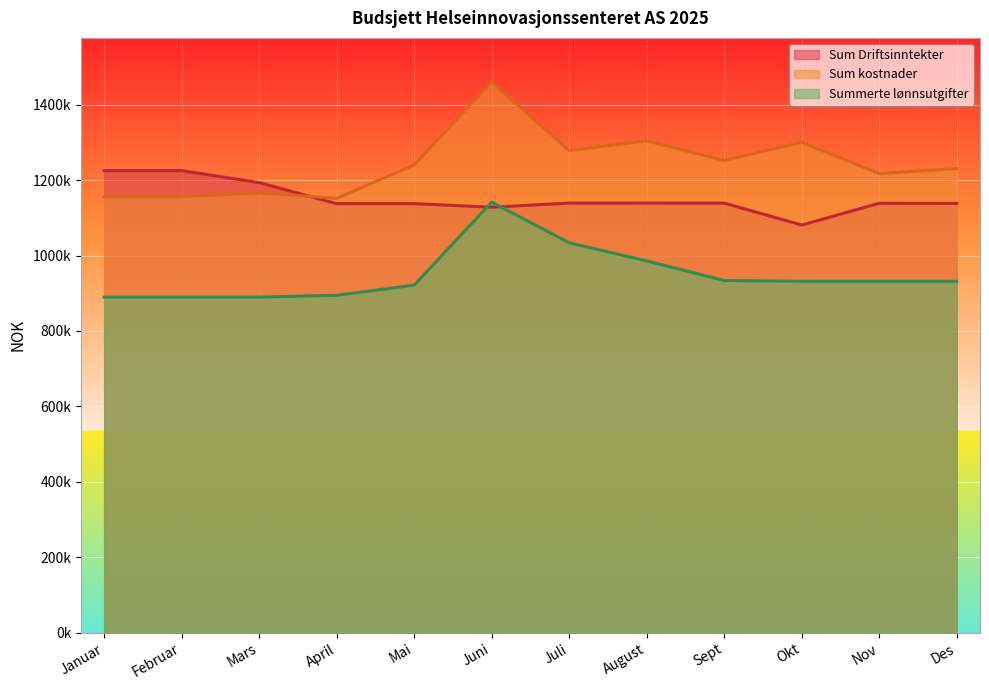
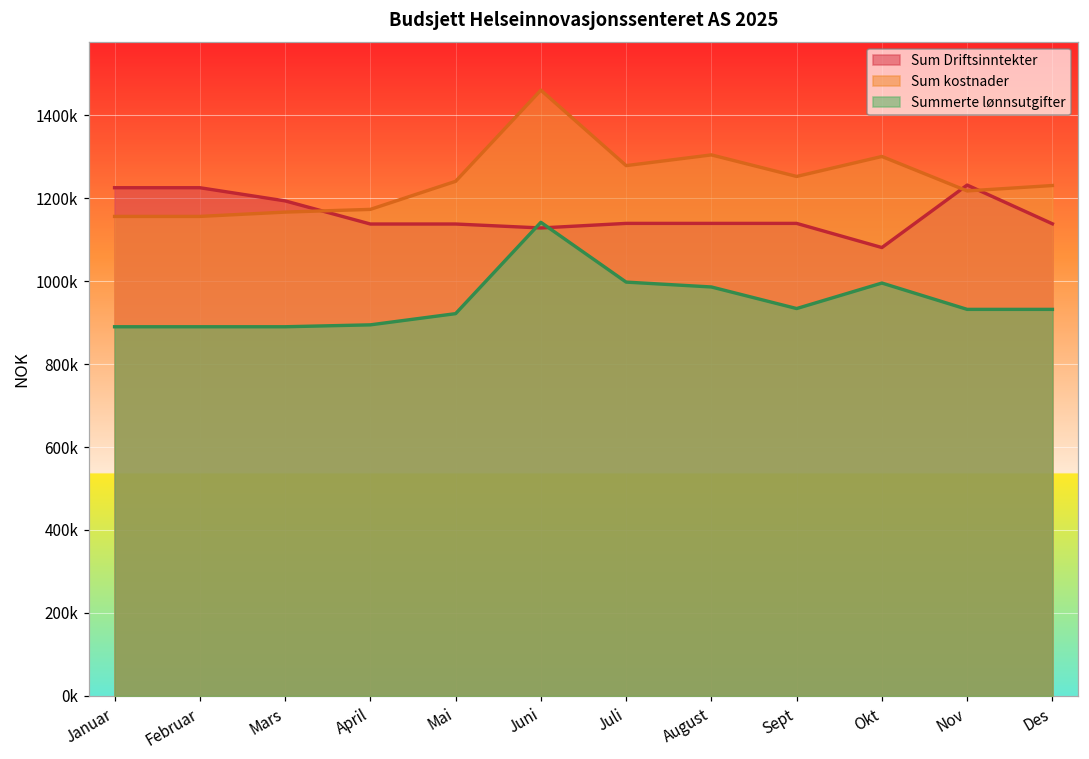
Sum kostnader, April: 1150000 -> 1170000
Summerte lønnsutgifter, Juli: 1030000 -> 1000000
Summerte lønnsutgifter, Okt: 930000 -> 1000000
Sum Driftsinntekter, Nov: 1140000 -> 1230000
